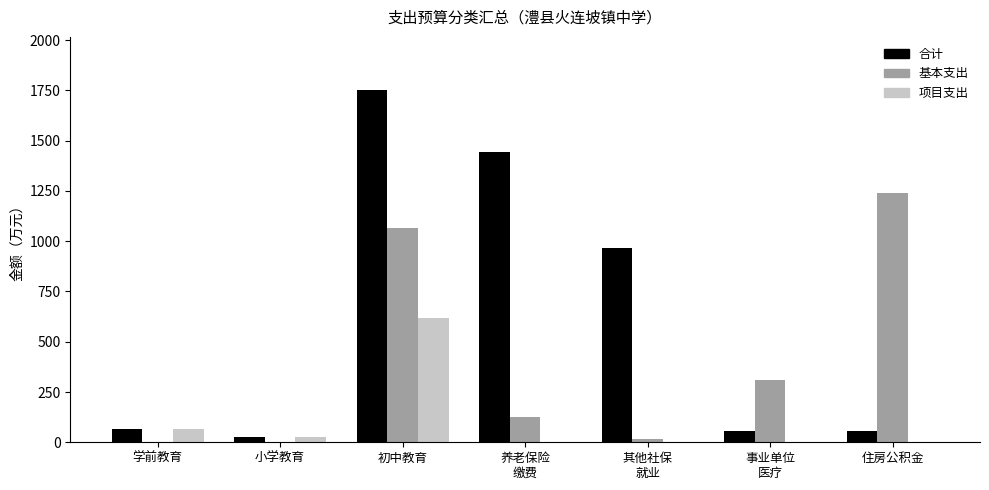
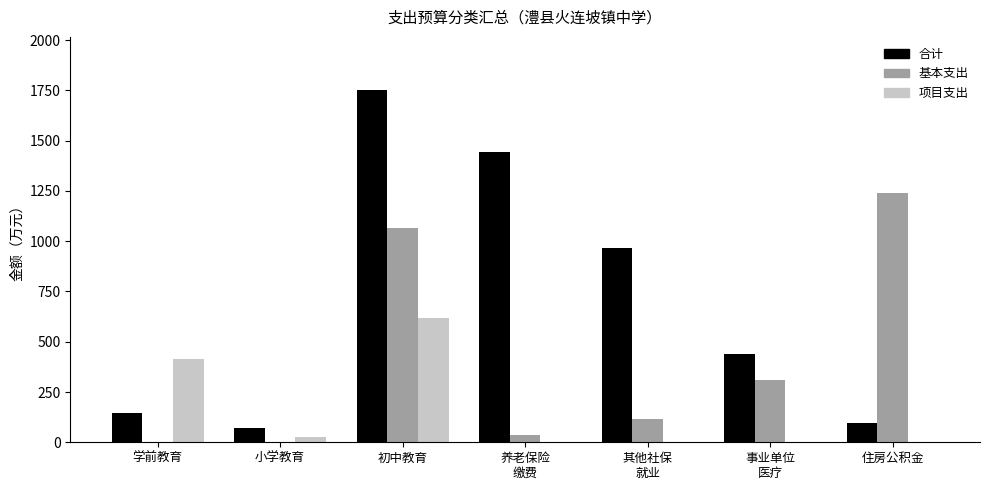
合计, 学前教育: 70 -> 150
项目支出, 学前教育: 70 -> 420
合计, 小学教育: 30 -> 70
基本支出, 养老保险 缴费: 130 -> 40
基本支出, 其他社保 就业: 20 -> 120
合计, 事业单位 医疗: 60 -> 440
合计, 住房公积金: 50 -> 100
